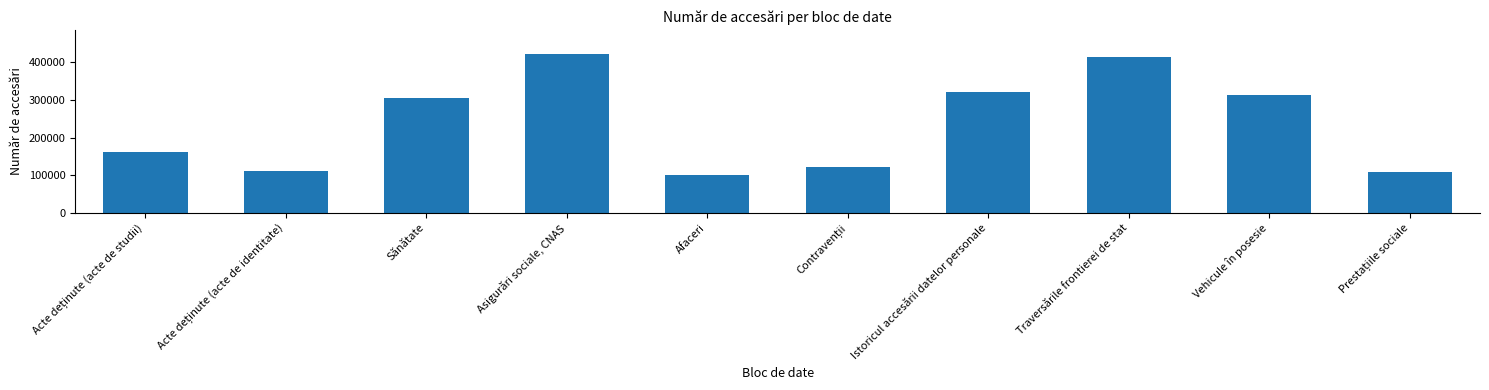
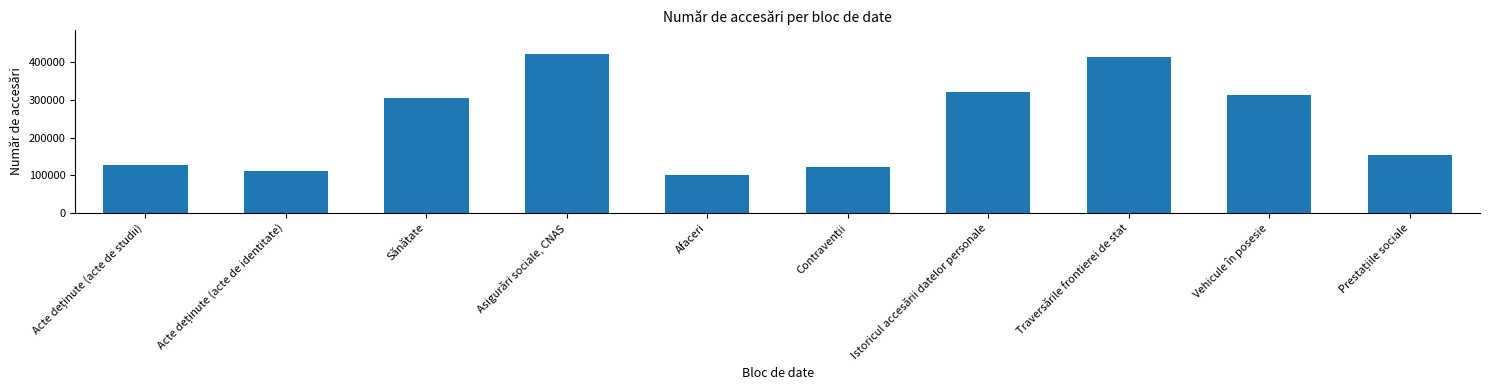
Acte deținute (acte de studii): 160000 -> 130000
Prestațiile sociale: 110000 -> 150000
